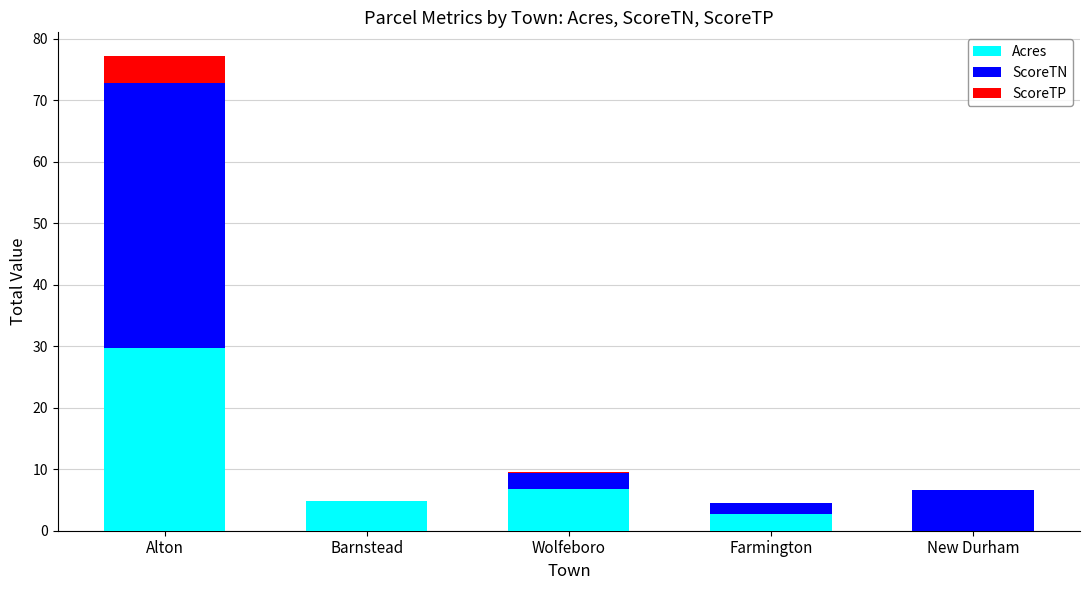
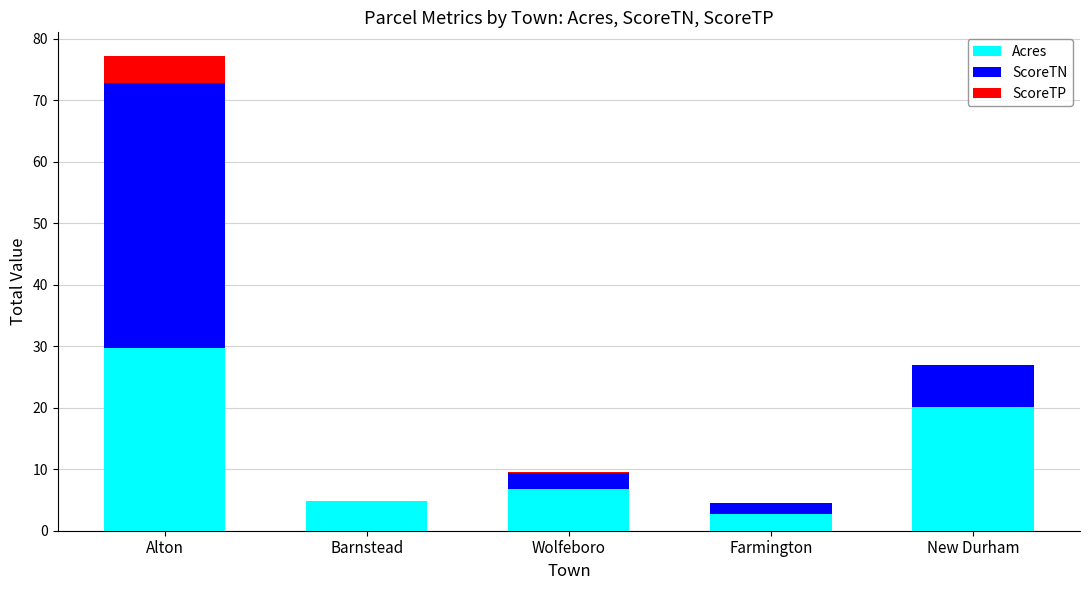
Acres, New Durham: 0 -> 20
